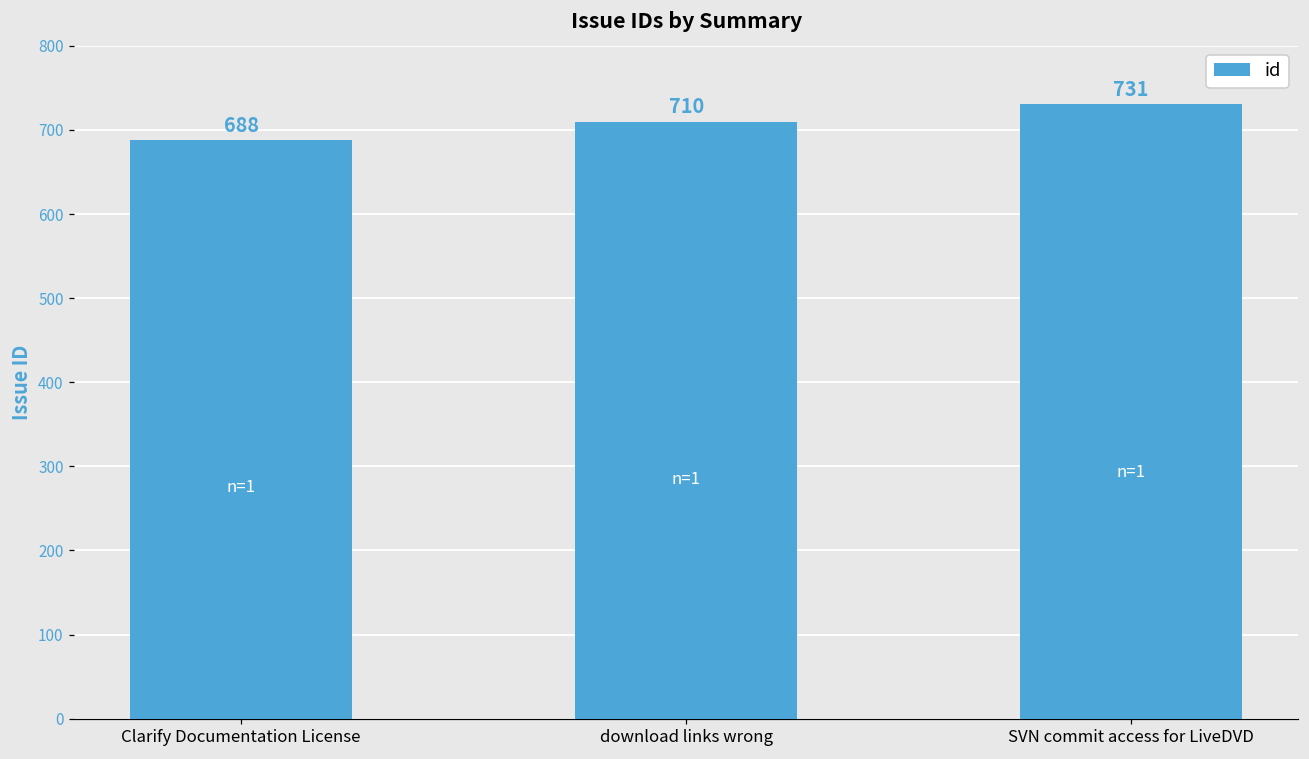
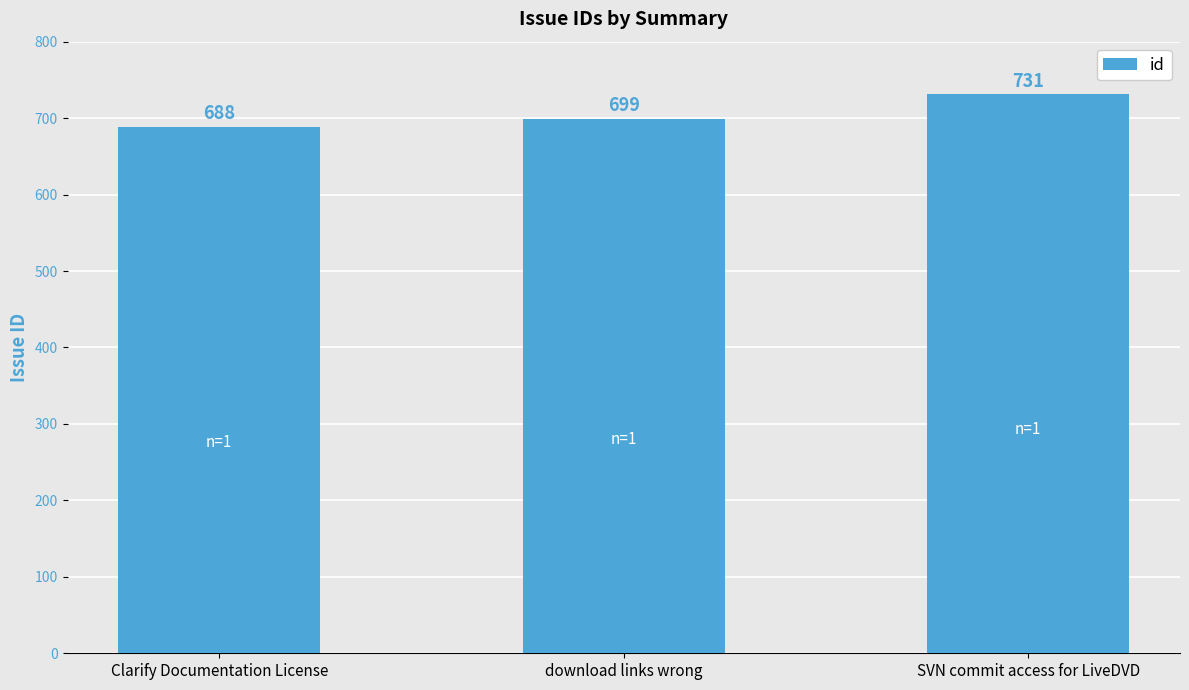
download links wrong: 710 -> 699
